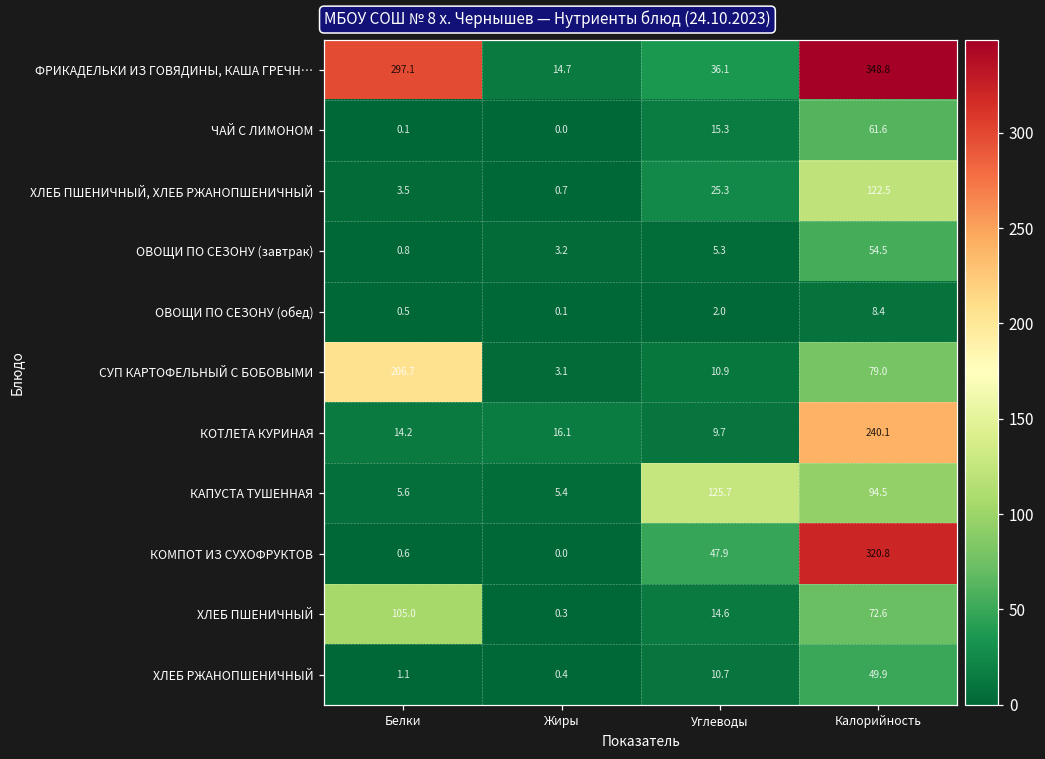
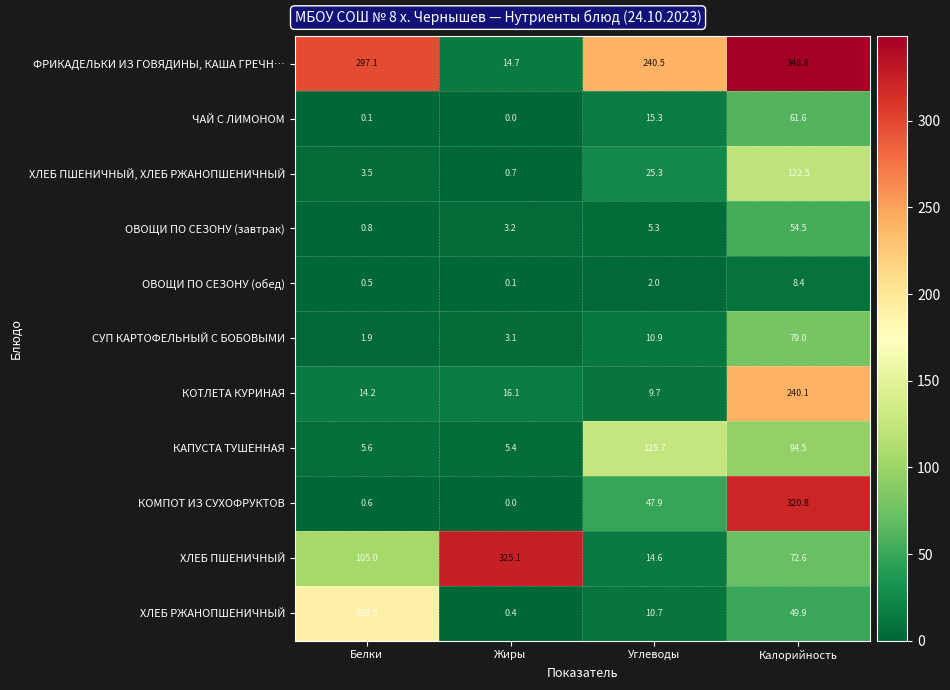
ФРИКАДЕЛЬКИ ИЗ ГОВЯДИНЫ, КАША ГРЕЧН…, Углеводы: 36.1 -> 240.5
СУП КАРТОФЕЛЬНЫЙ С БОБОВЫМИ, Белки: 206.7 -> 1.9
ХЛЕБ ПШЕНИЧНЫЙ, Жиры: 0.3 -> 325.1
ХЛЕБ РЖАНОПШЕНИЧНЫЙ, Белки: 1.1 -> 189.5
